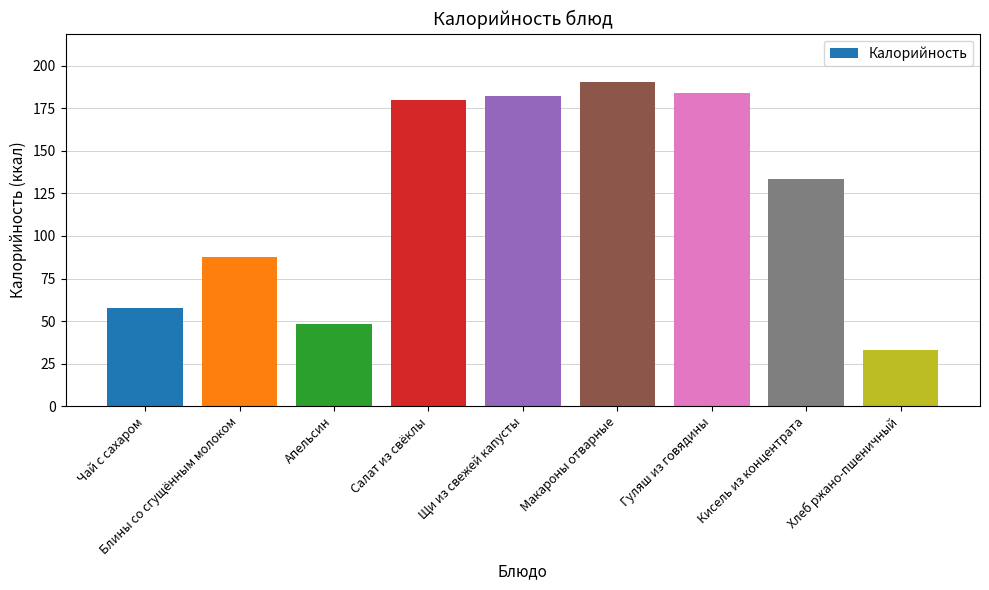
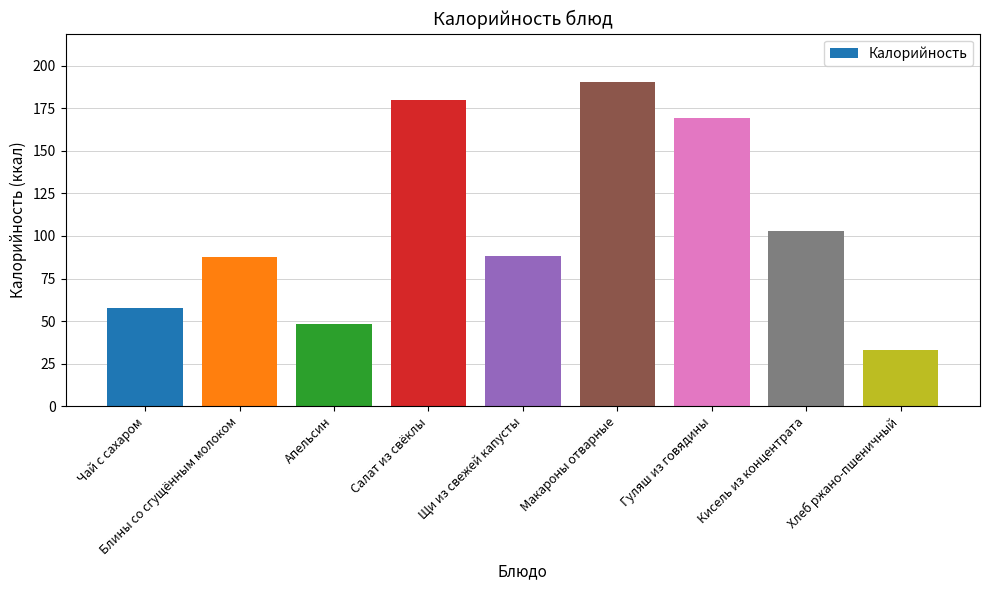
Щи из свежей капусты: 182 -> 88
Гуляш из говядины: 184 -> 169
Кисель из концентрата: 134 -> 103
